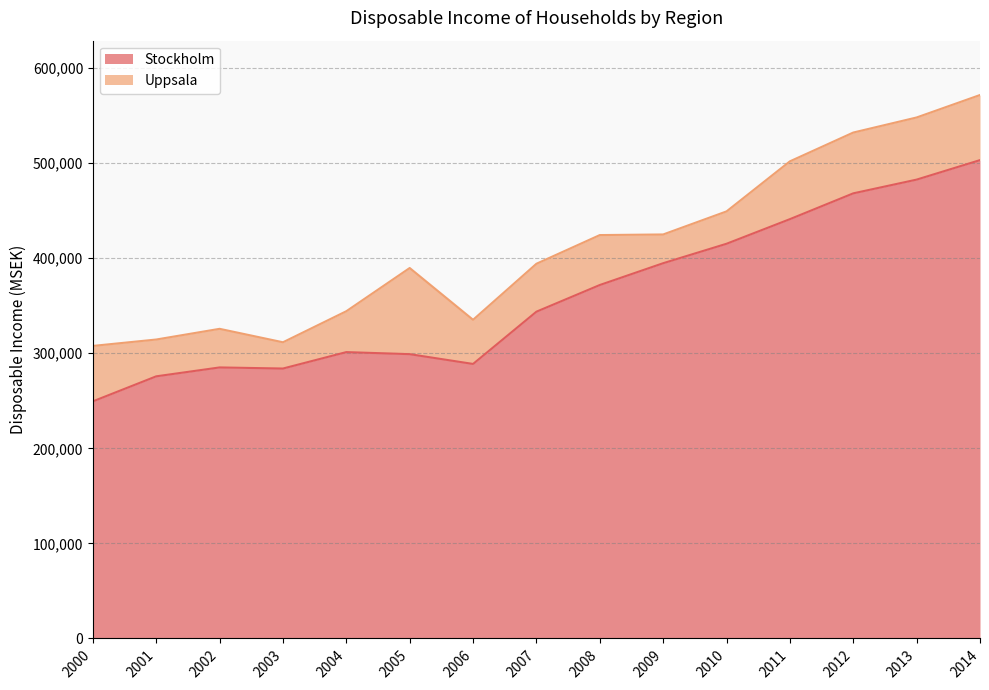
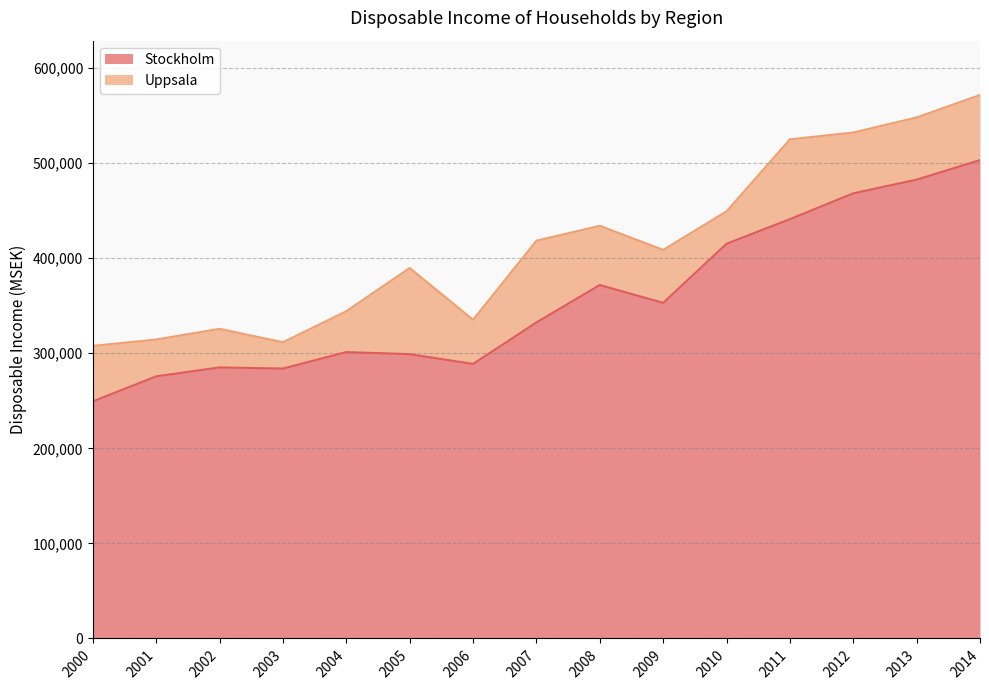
Stockholm, 2007: 340,000 -> 330,000
Uppsala, 2007: 50,000 -> 90,000
Uppsala, 2008: 50,000 -> 60,000
Stockholm, 2009: 390,000 -> 350,000
Uppsala, 2009: 30,000 -> 60,000
Uppsala, 2011: 60,000 -> 80,000
